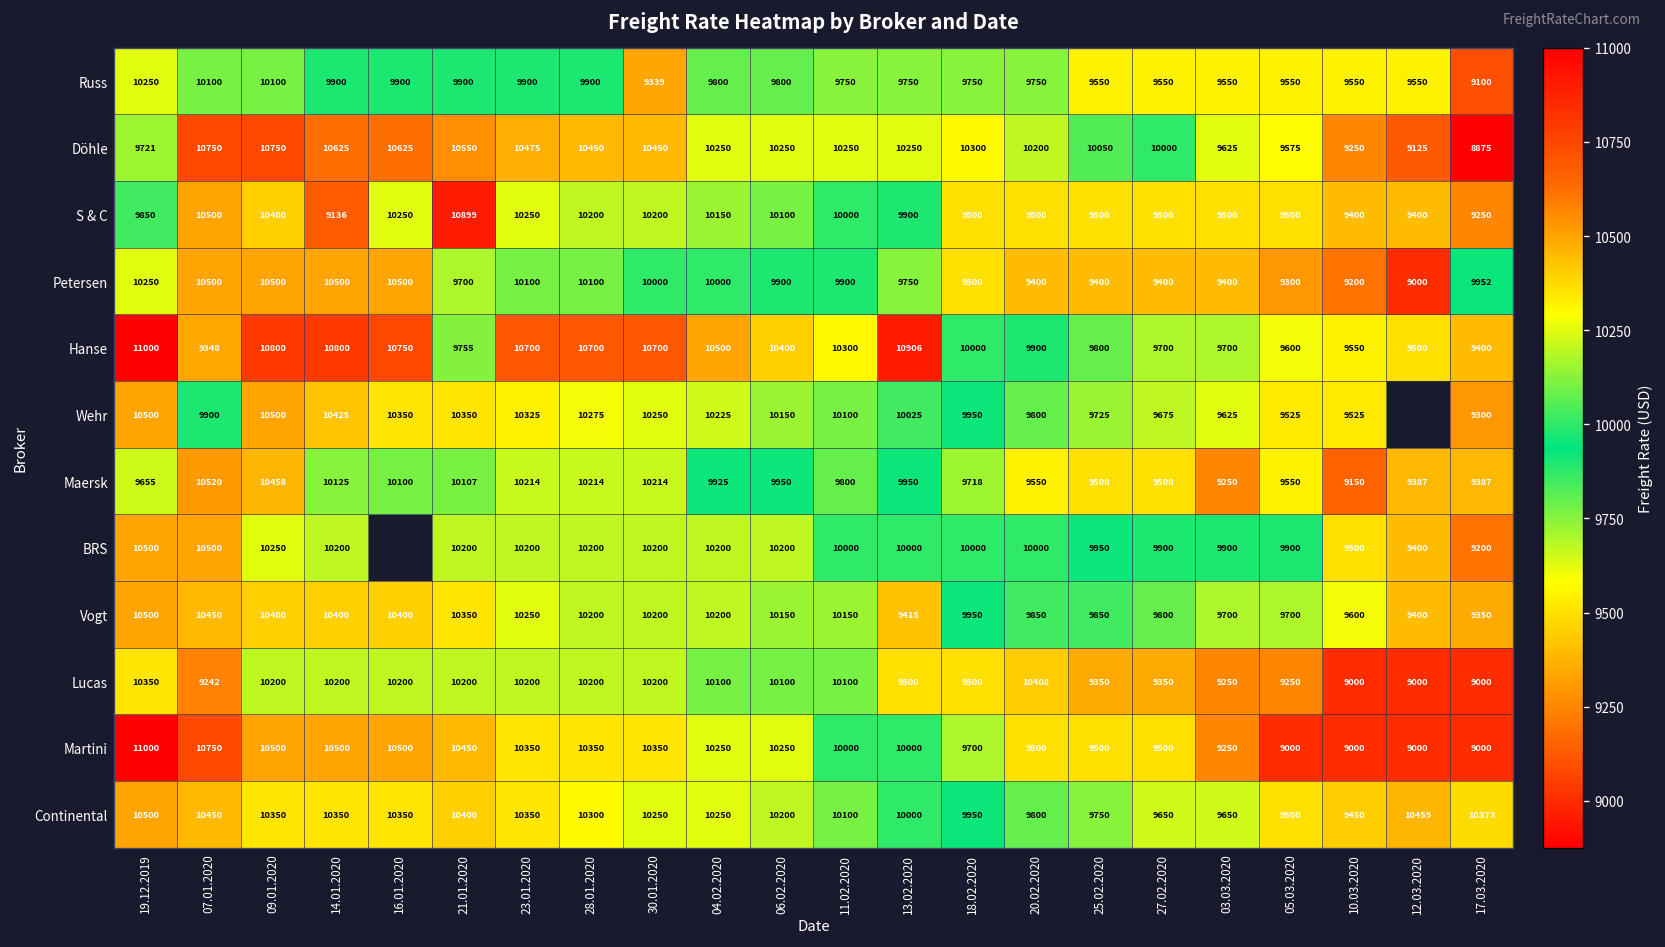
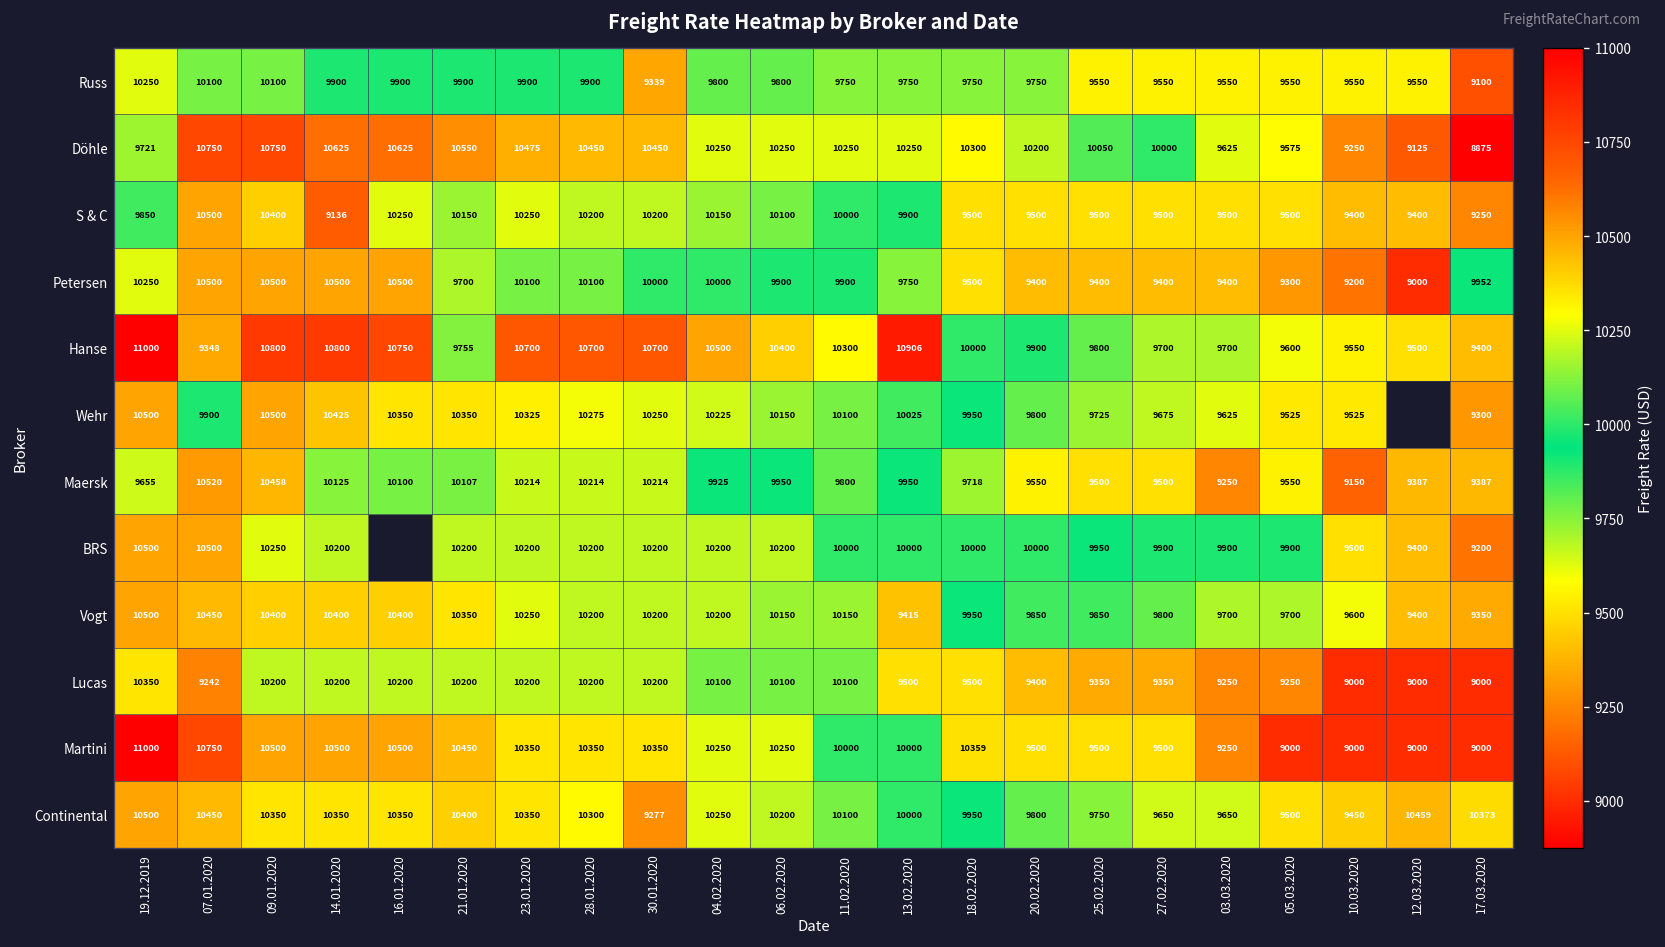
S & C, 21.01.2020: 10899 -> 10150
Lucas, 20.02.2020: 10408 -> 9400
Martini, 18.02.2020: 9700 -> 10359
Continental, 30.01.2020: 10250 -> 9277
